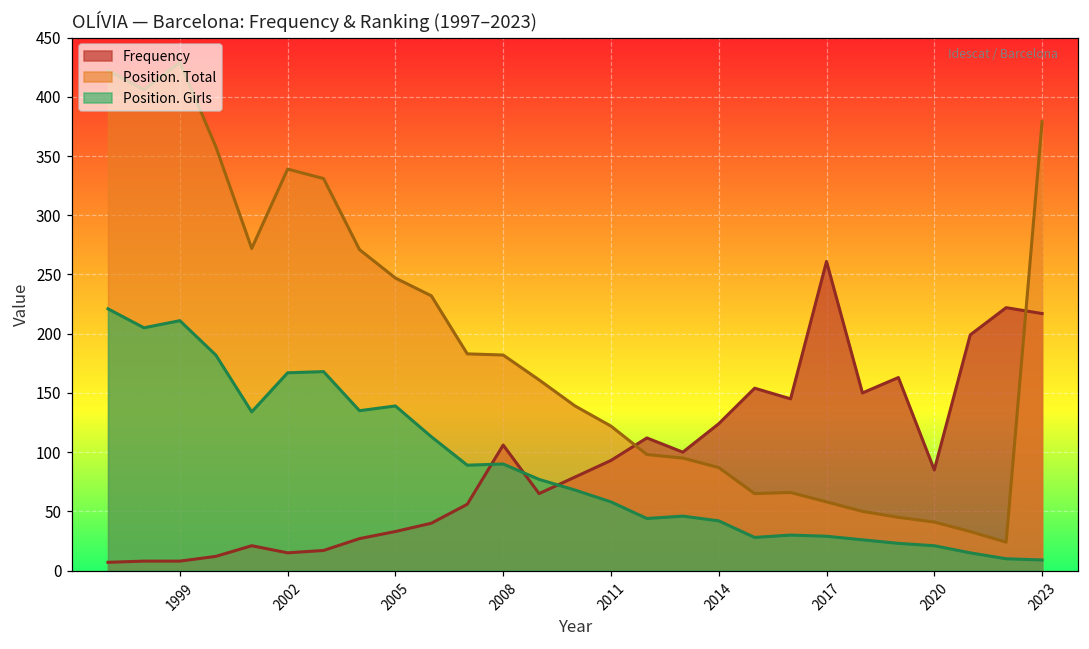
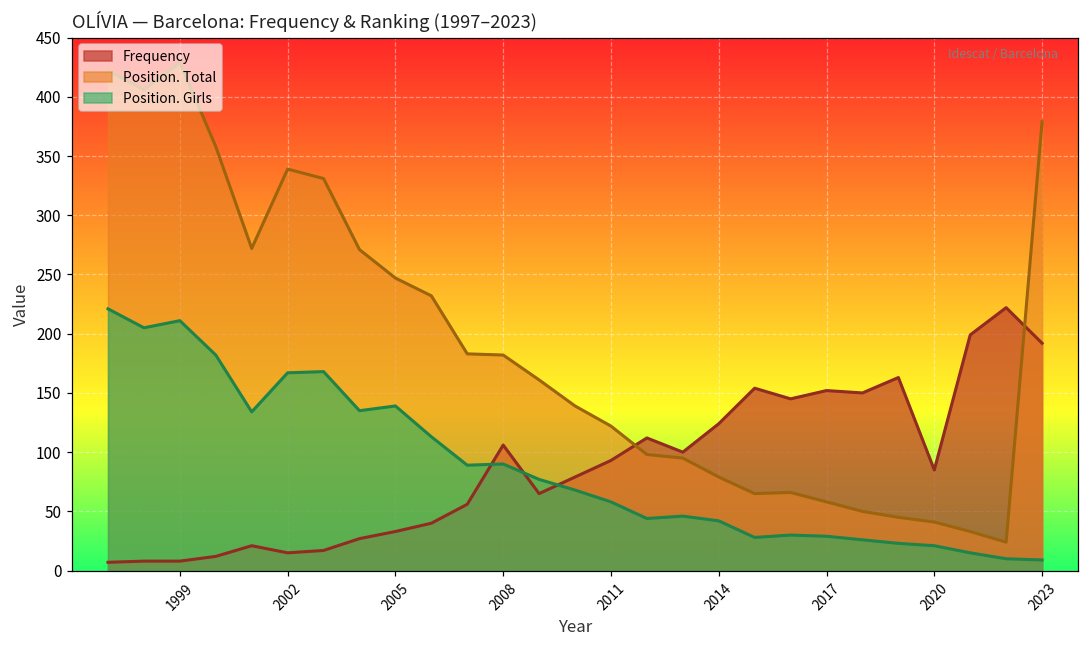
Position. Total, 2014: 87 -> 79
Frequency, 2017: 261 -> 152
Frequency, 2023: 217 -> 192
